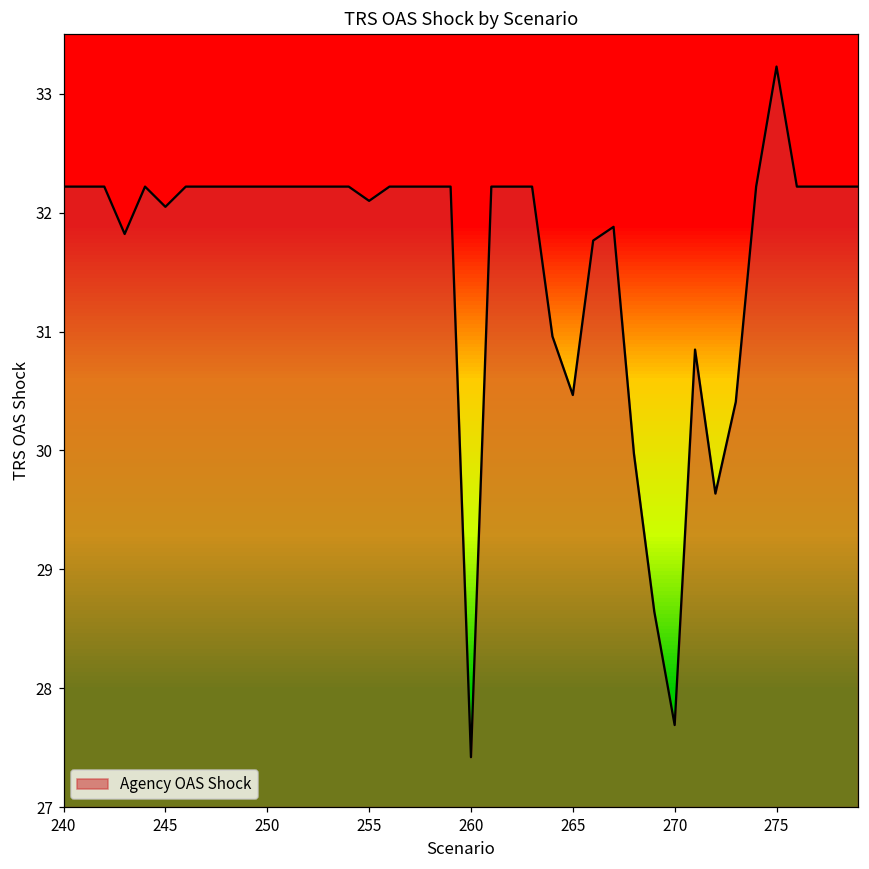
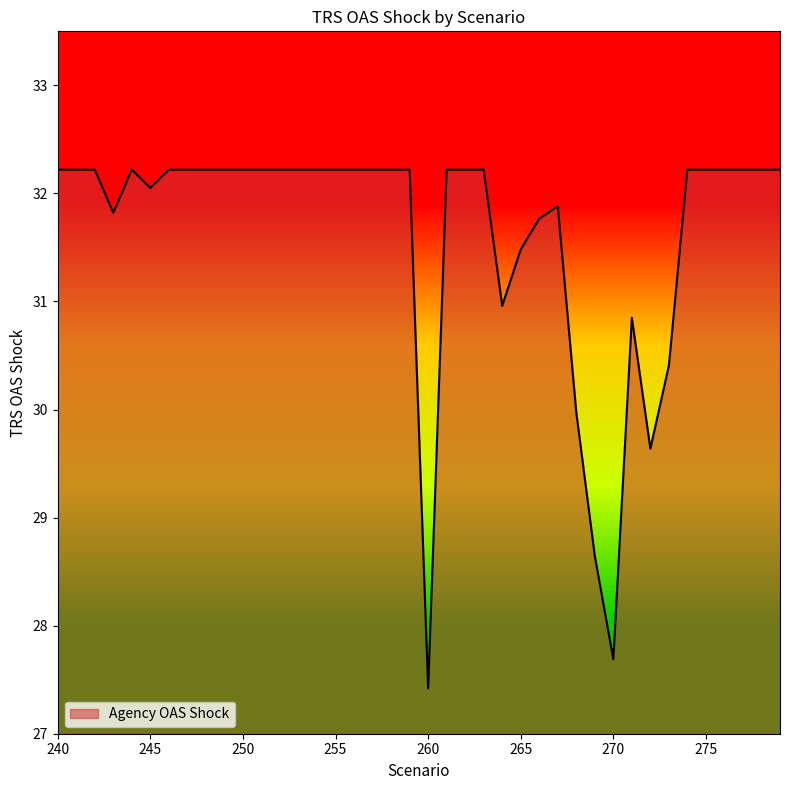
Agency OAS Shock, 255: 32.10 -> 32.22
Agency OAS Shock, 265: 30.47 -> 31.48
Agency OAS Shock, 275: 33.23 -> 32.22
